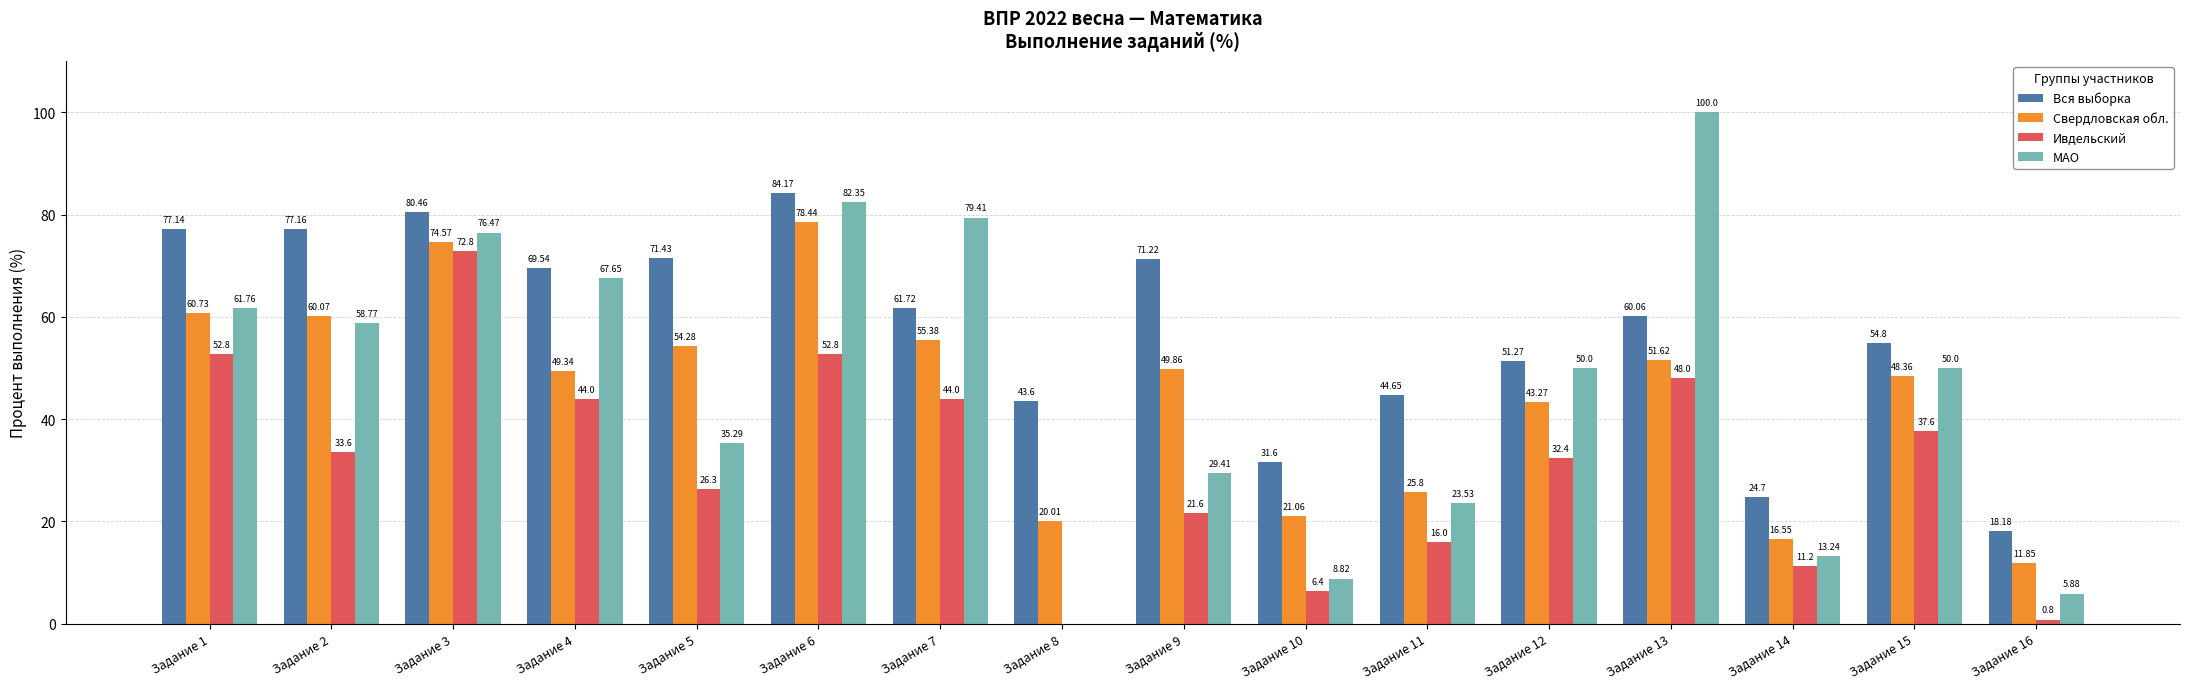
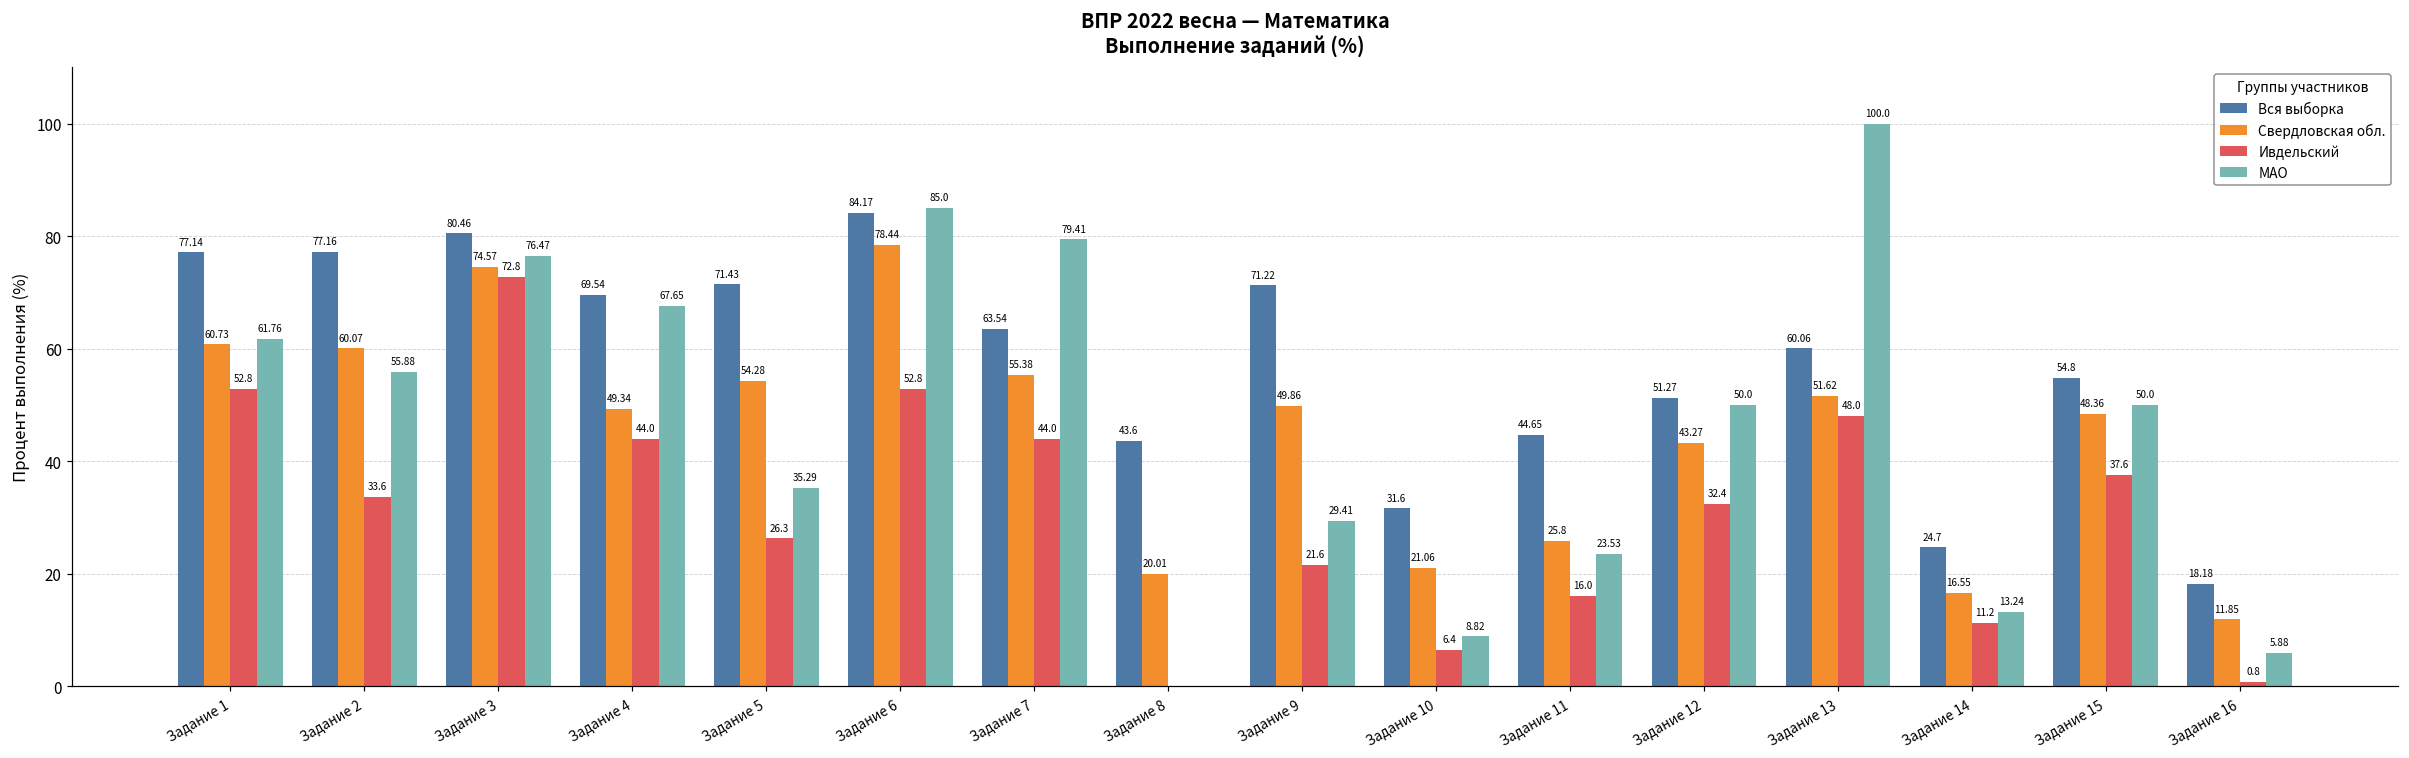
МАО, Задание 2: 58.77 -> 55.88
МАО, Задание 6: 82.35 -> 85.0
Вся выборка, Задание 7: 61.72 -> 63.54
